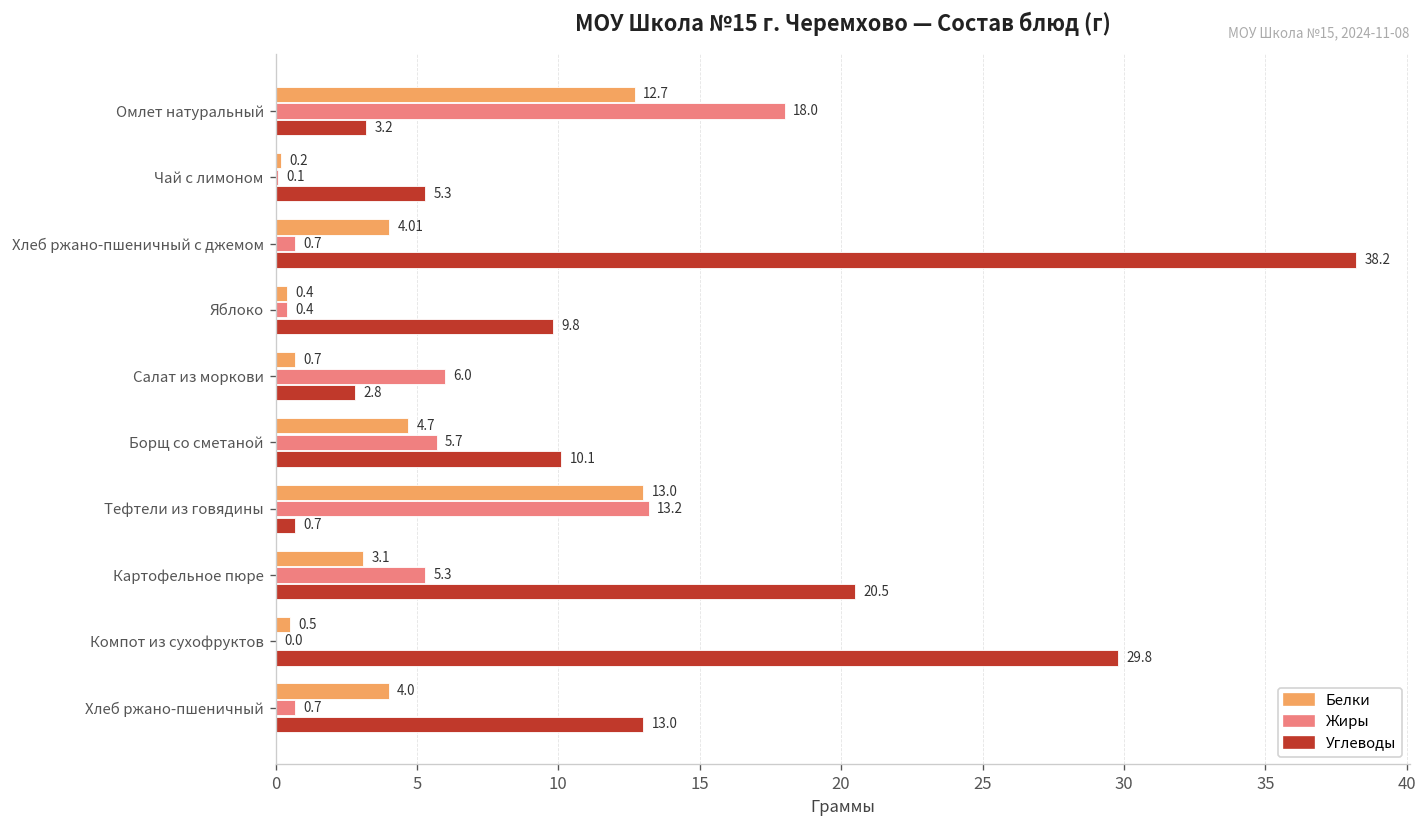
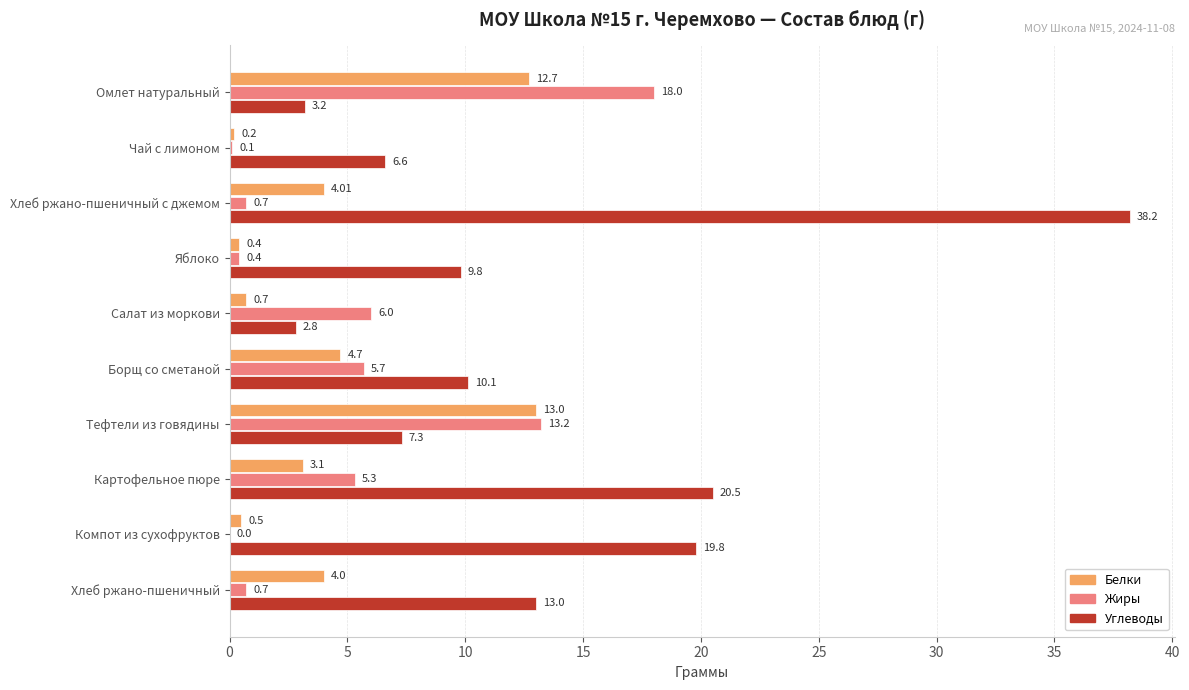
Углеводы, Чай с лимоном: 5.3 -> 6.6
Углеводы, Тефтели из говядины: 0.7 -> 7.3
Углеводы, Компот из сухофруктов: 29.8 -> 19.8
